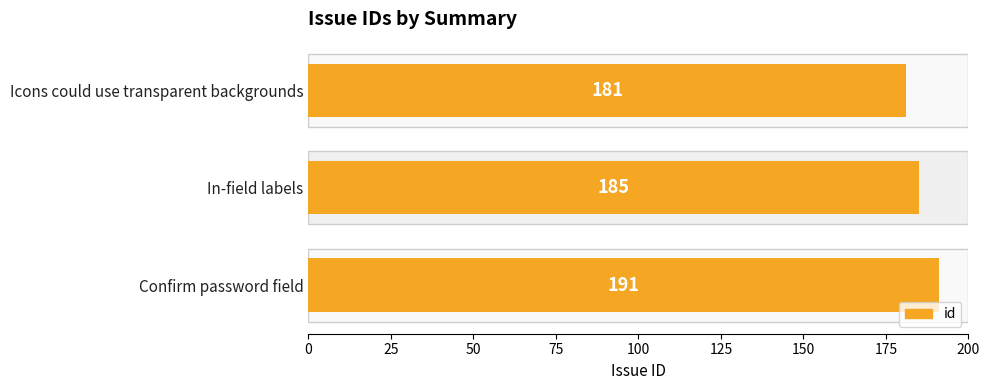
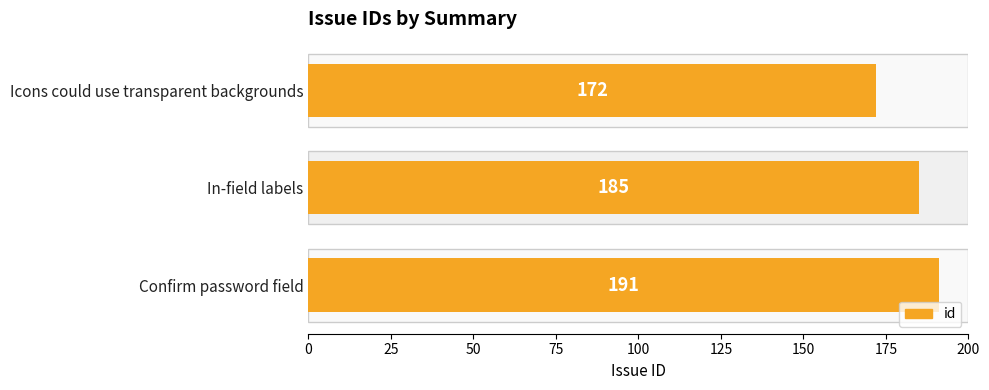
id, Icons could use transparent backgrounds: 181 -> 172
